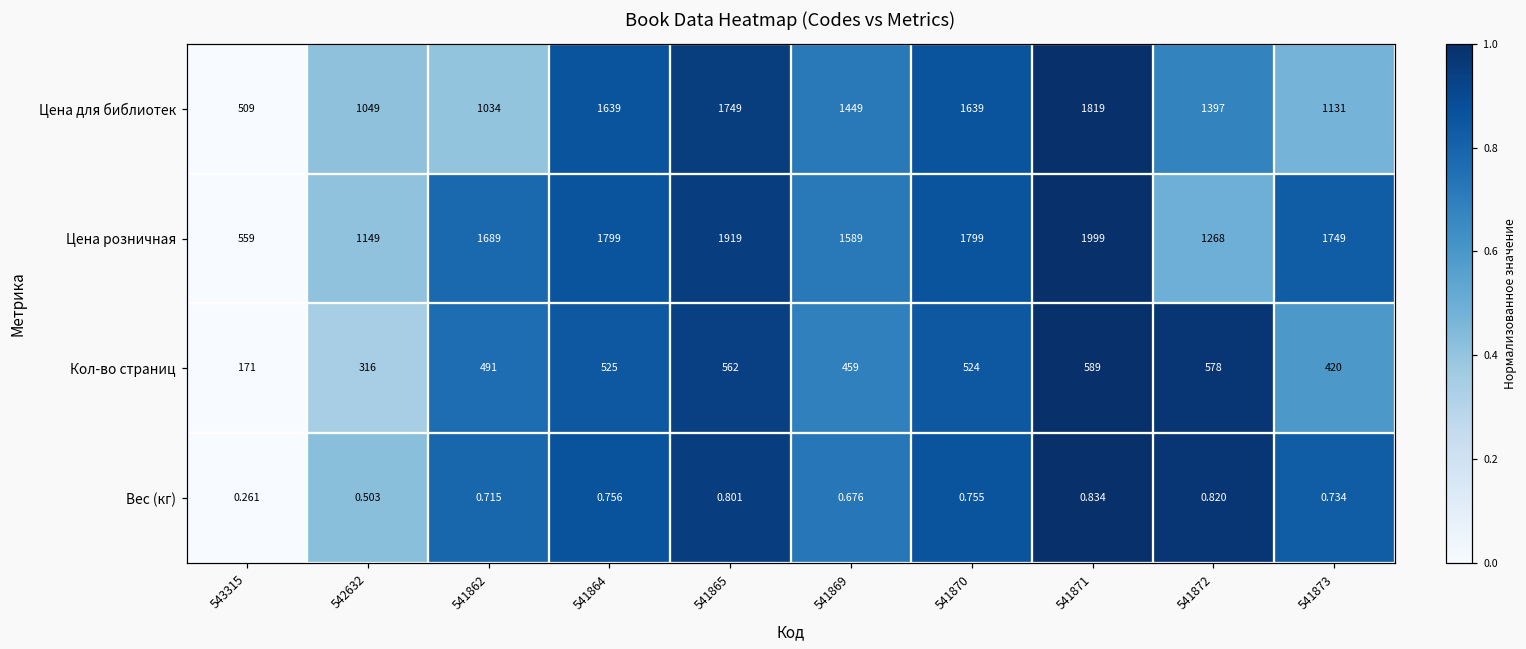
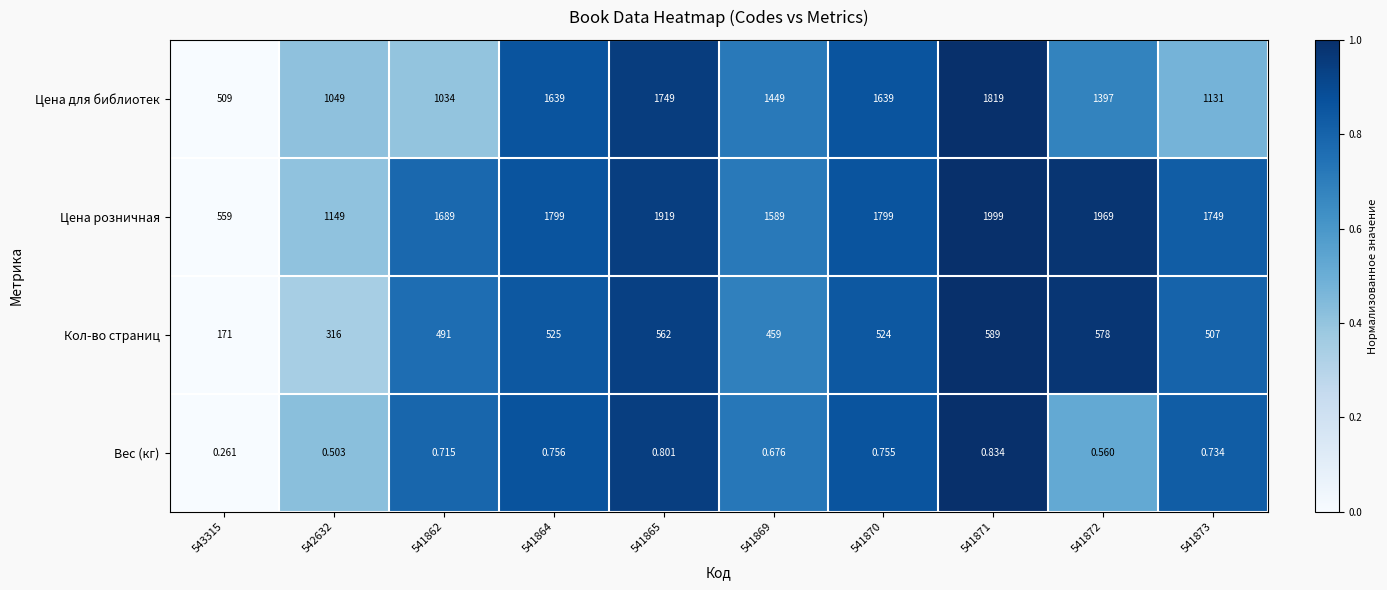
Цена розничная, 541872: 1268 -> 1969
Кол-во страниц, 541873: 420 -> 507
Вес (кг), 541872: 0.820 -> 0.560
